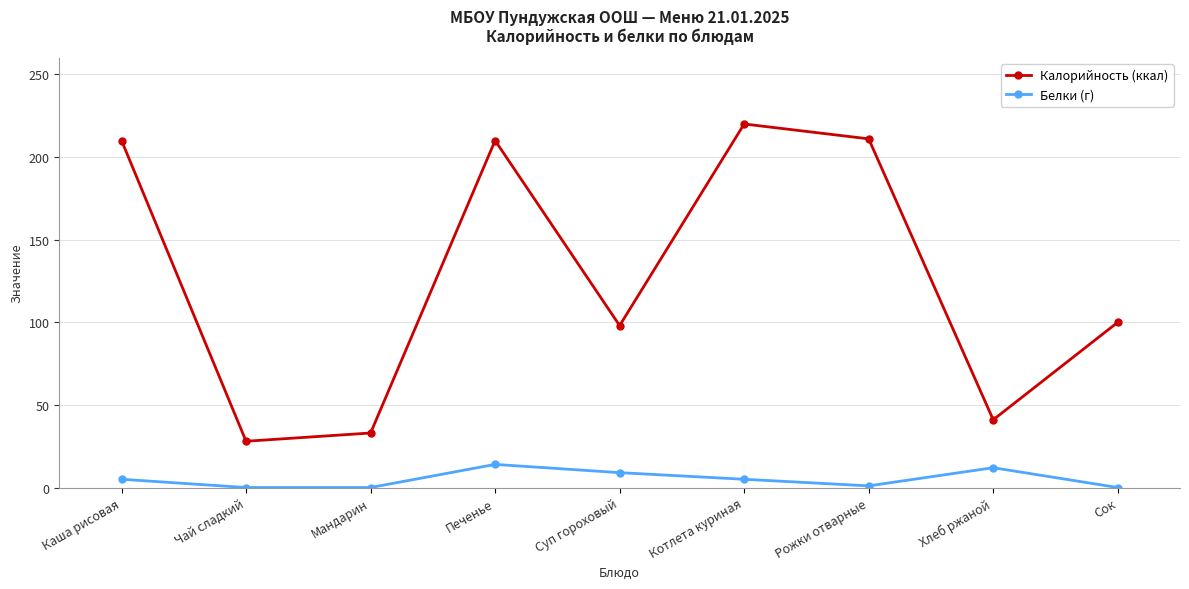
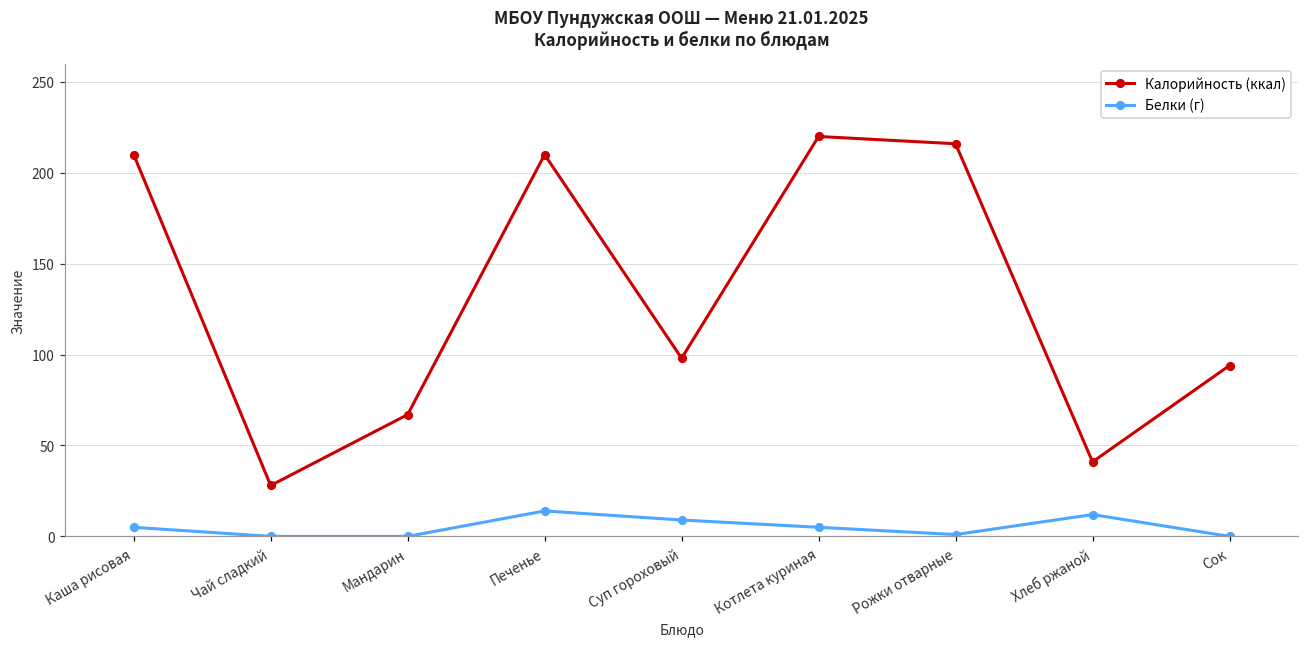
Калорийность (ккал), Мандарин: 33 -> 67
Калорийность (ккал), Рожки отварные: 211 -> 216
Калорийность (ккал), Сок: 100 -> 94
